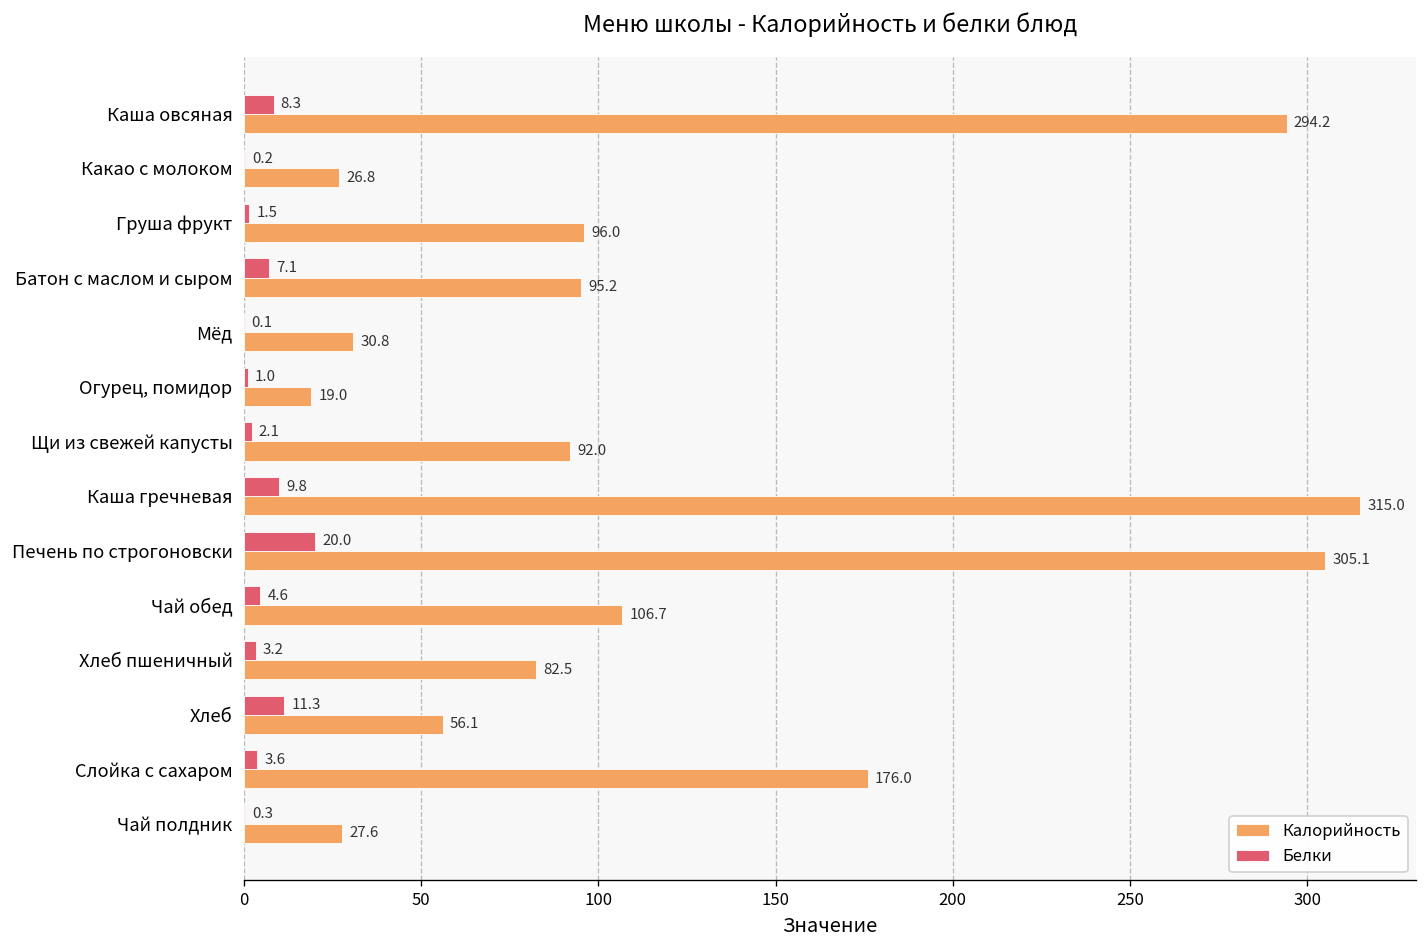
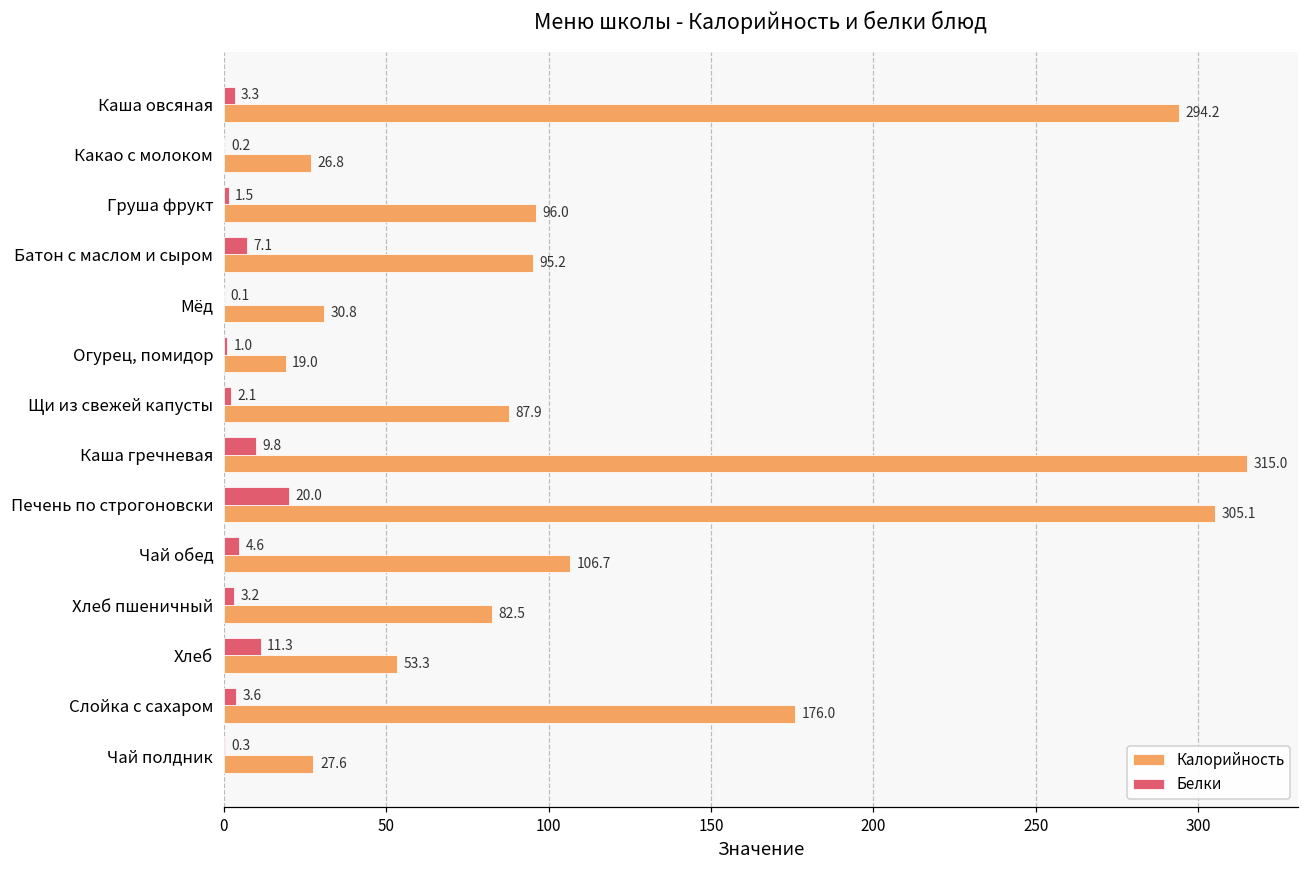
Белки, Каша овсяная: 8.3 -> 3.3
Калорийность, Щи из свежей капусты: 92.0 -> 87.9
Калорийность, Хлеб: 56.1 -> 53.3
